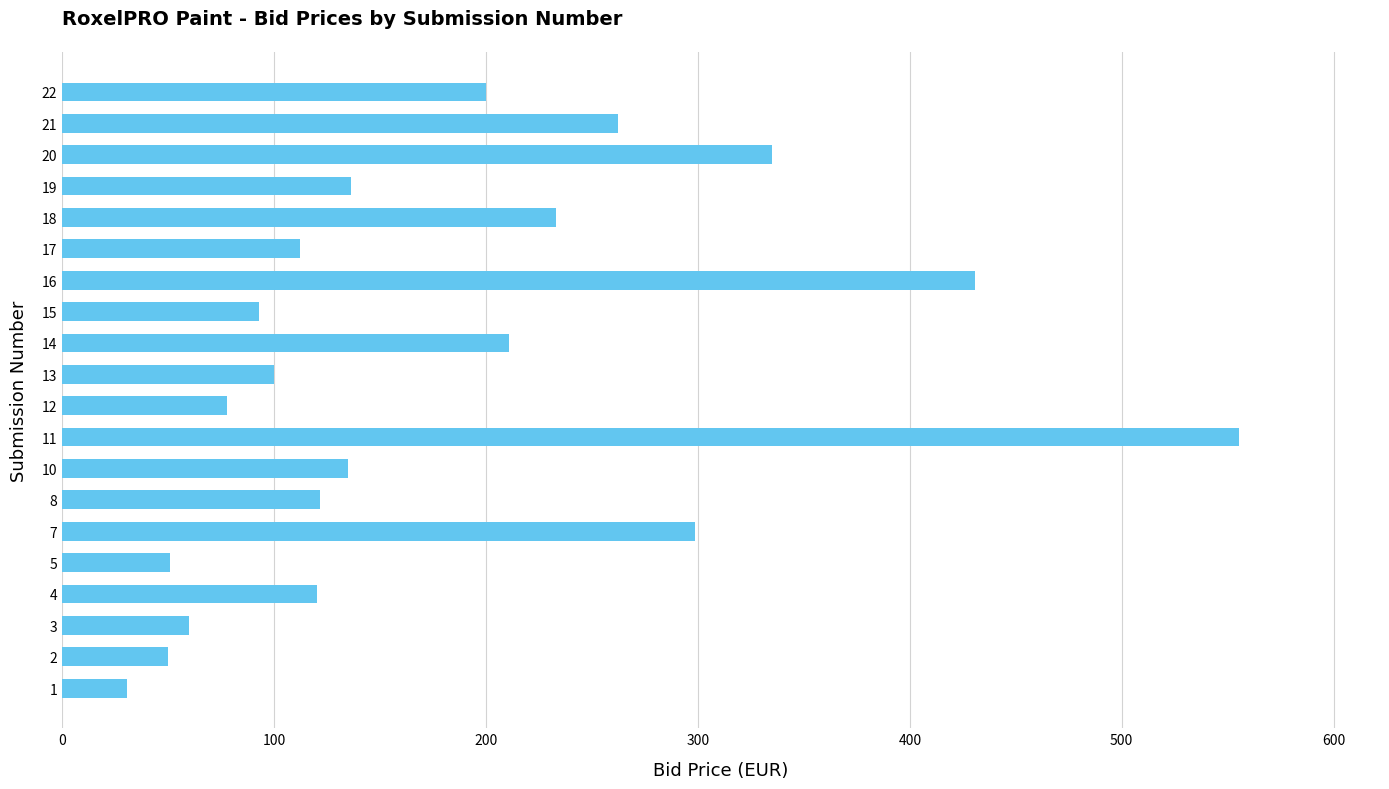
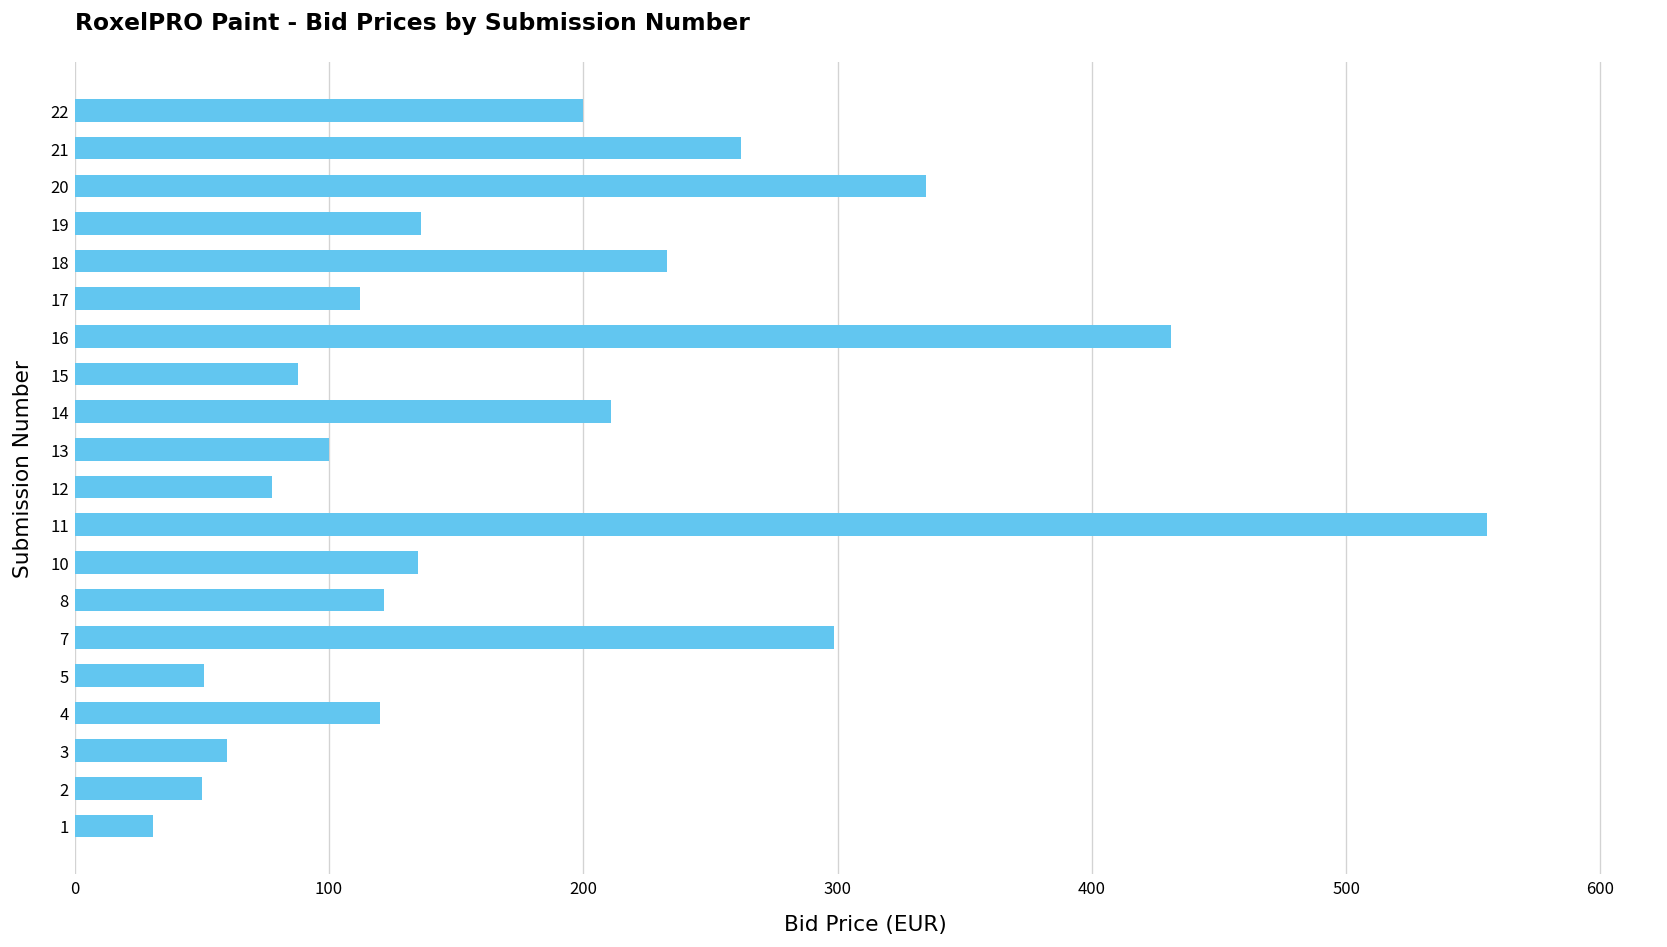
15: 93 -> 88
